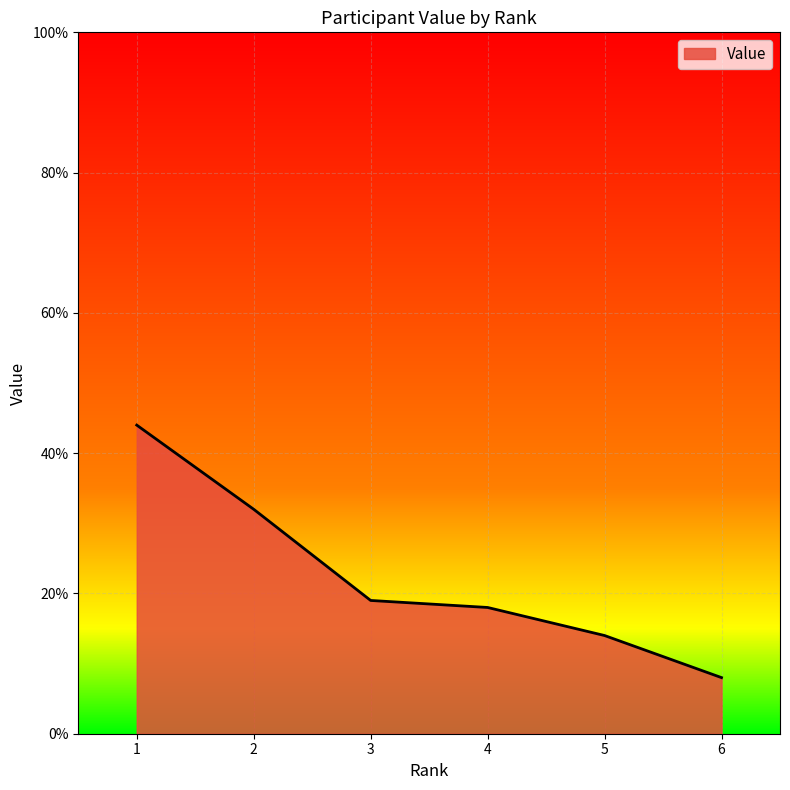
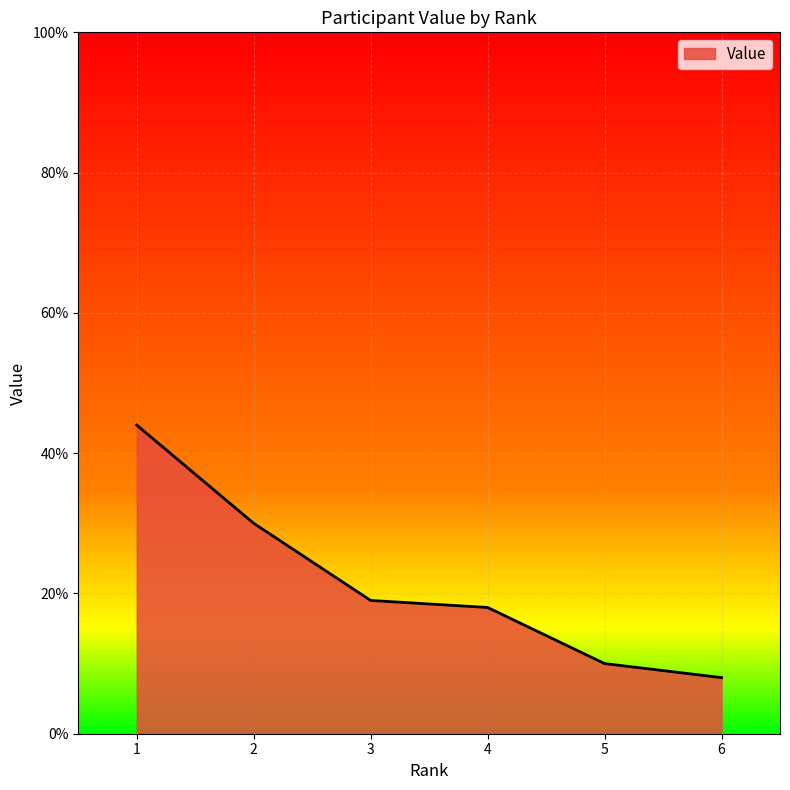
2: 32% -> 30%
5: 14% -> 10%
